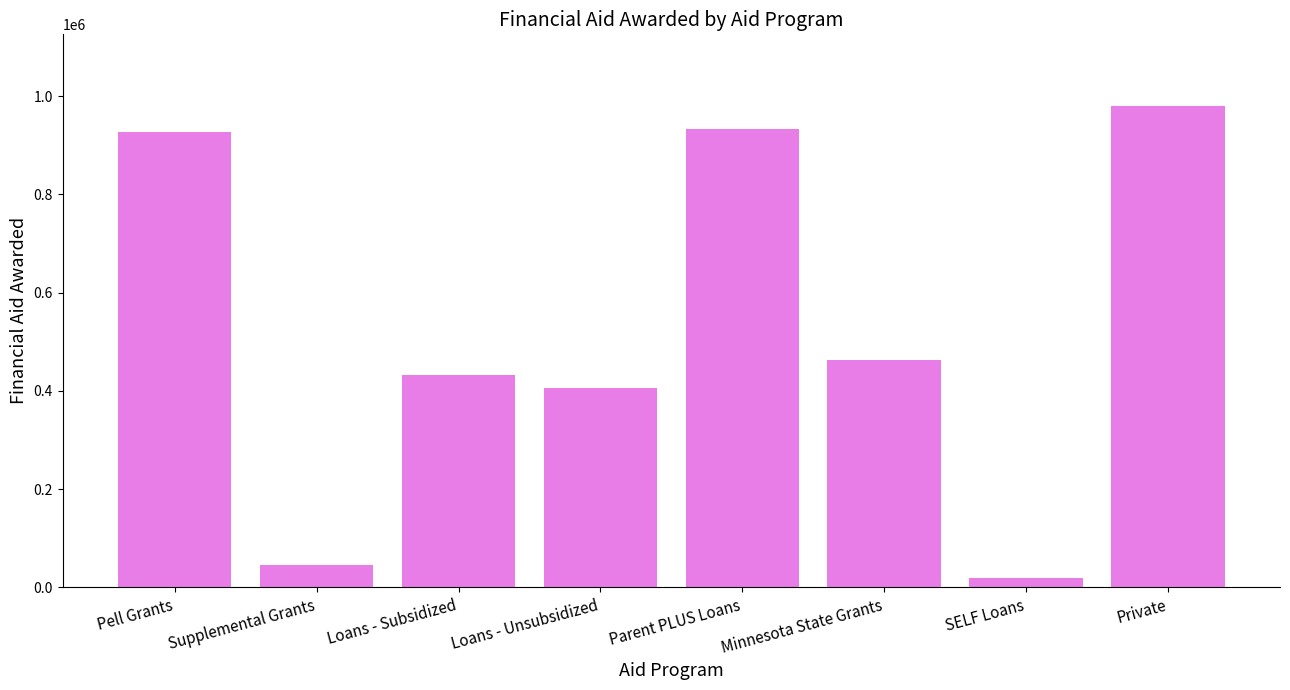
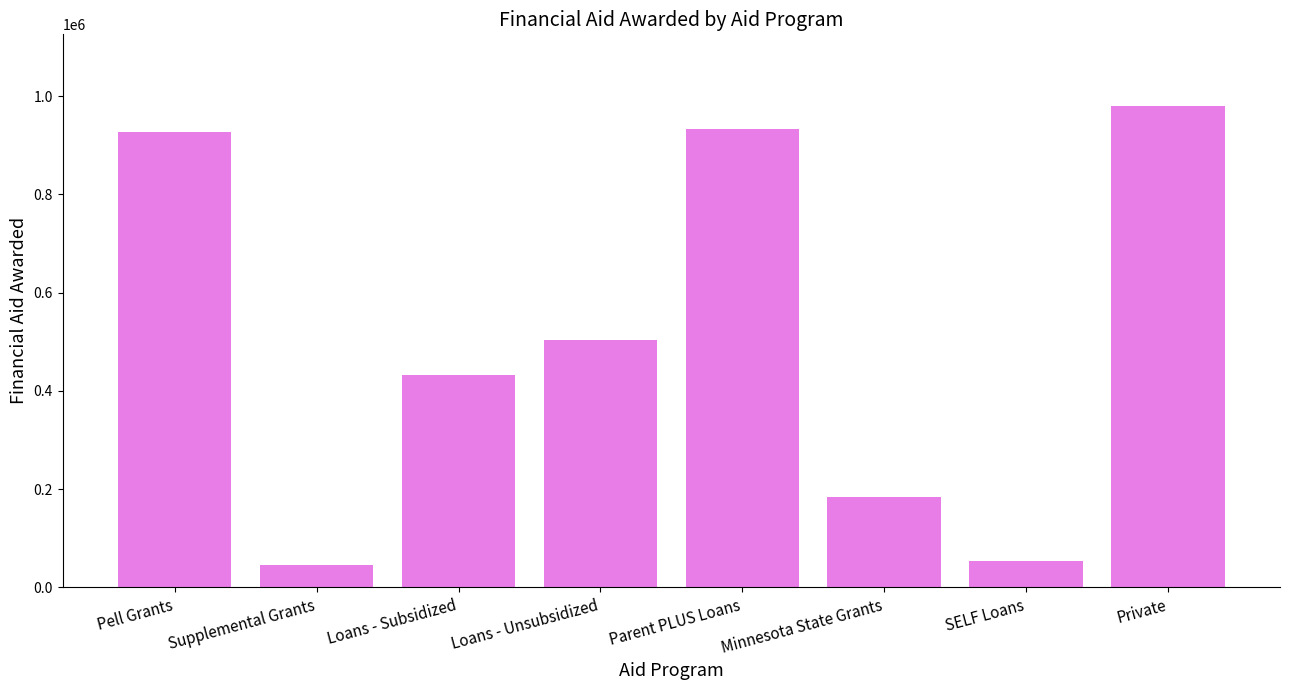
Loans - Unsubsidized: 410000 -> 500000
Minnesota State Grants: 460000 -> 180000
SELF Loans: 20000 -> 50000
